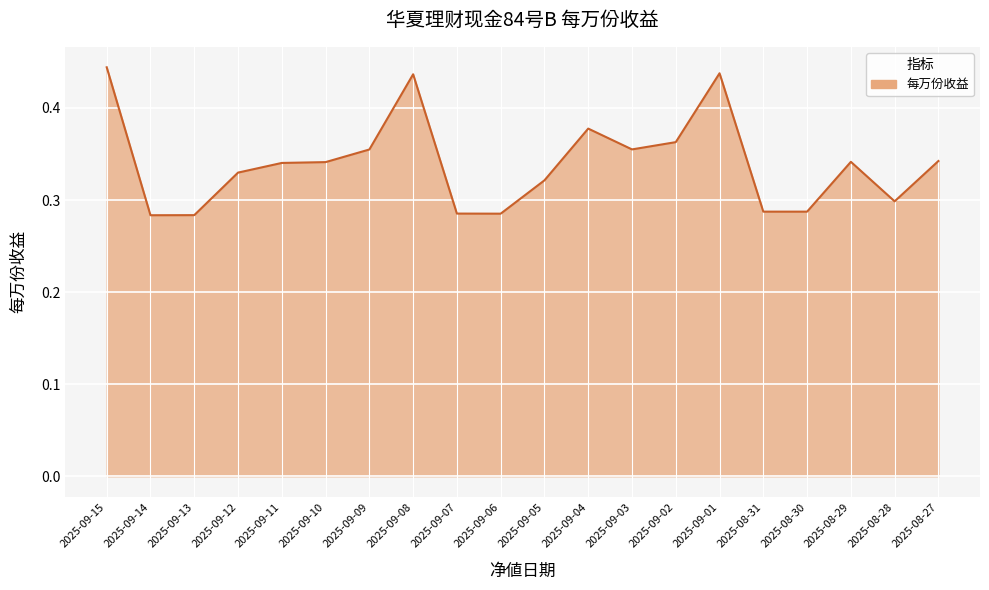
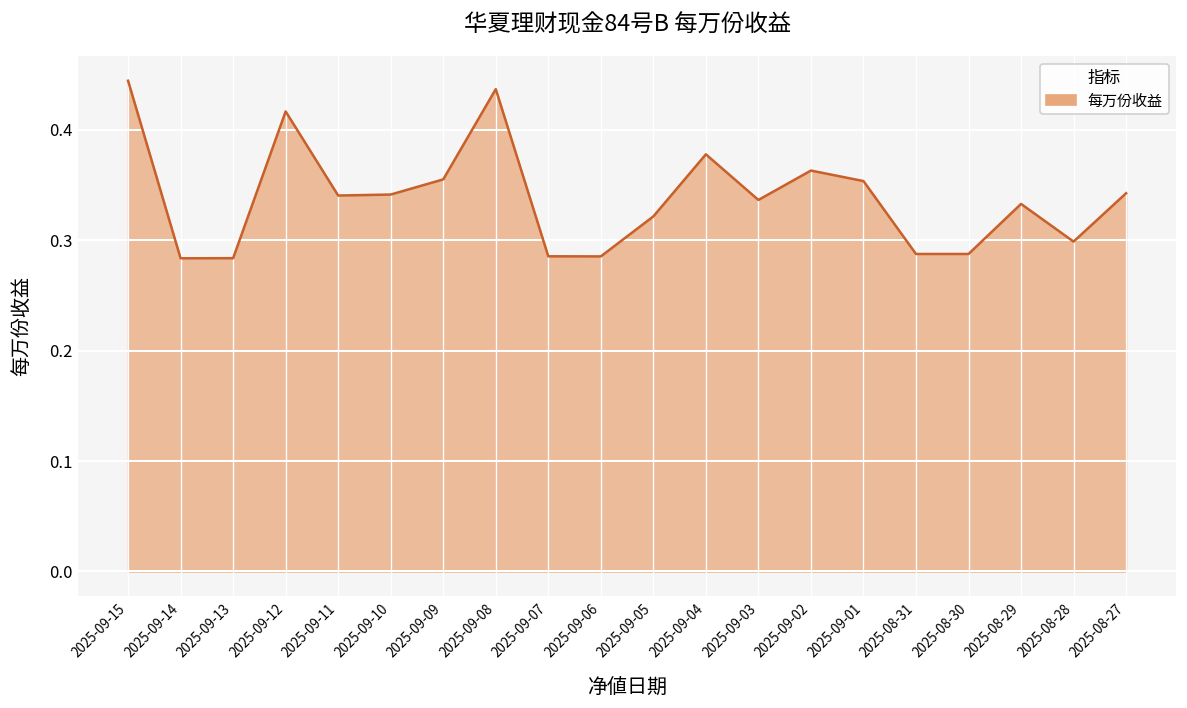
2025-09-12: 0.33 -> 0.42
2025-09-03: 0.36 -> 0.34
2025-09-01: 0.44 -> 0.35
2025-08-29: 0.34 -> 0.33
